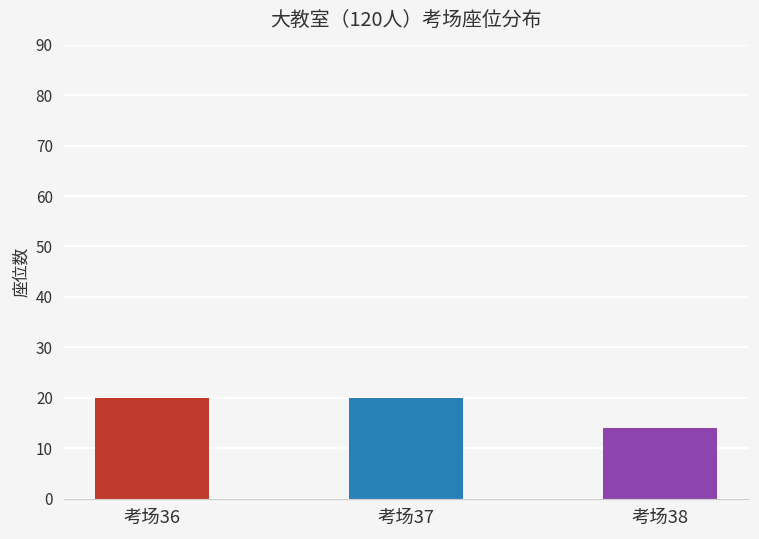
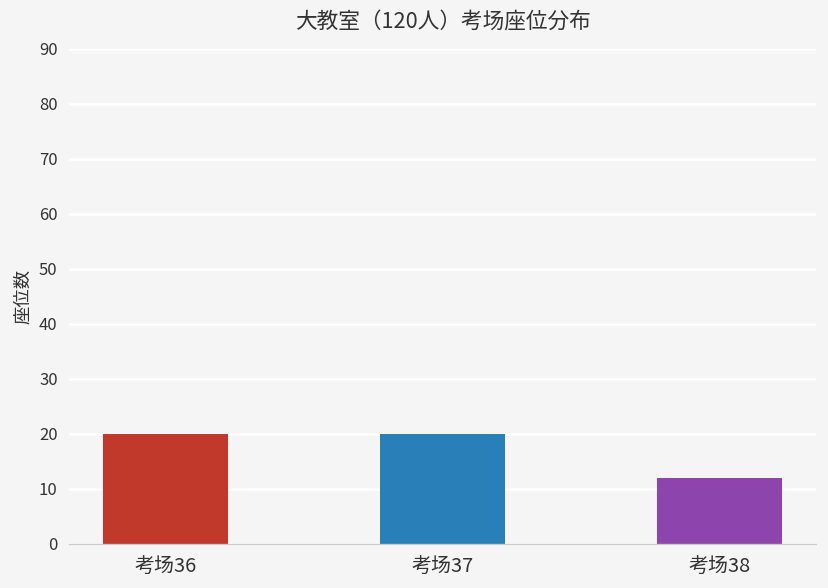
考场38: 14 -> 12
